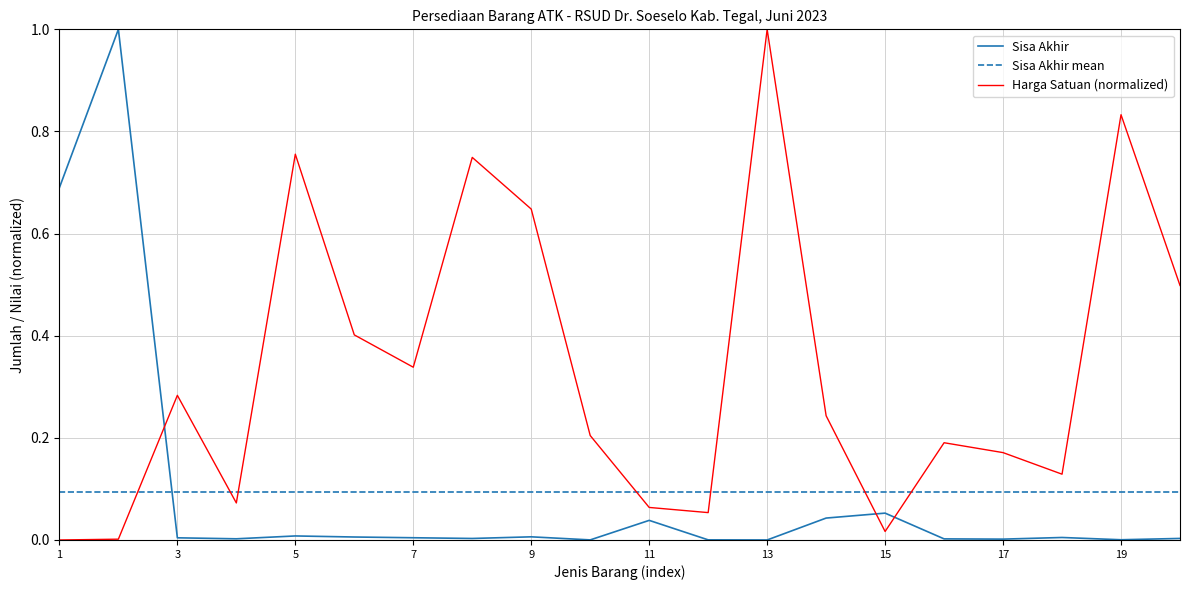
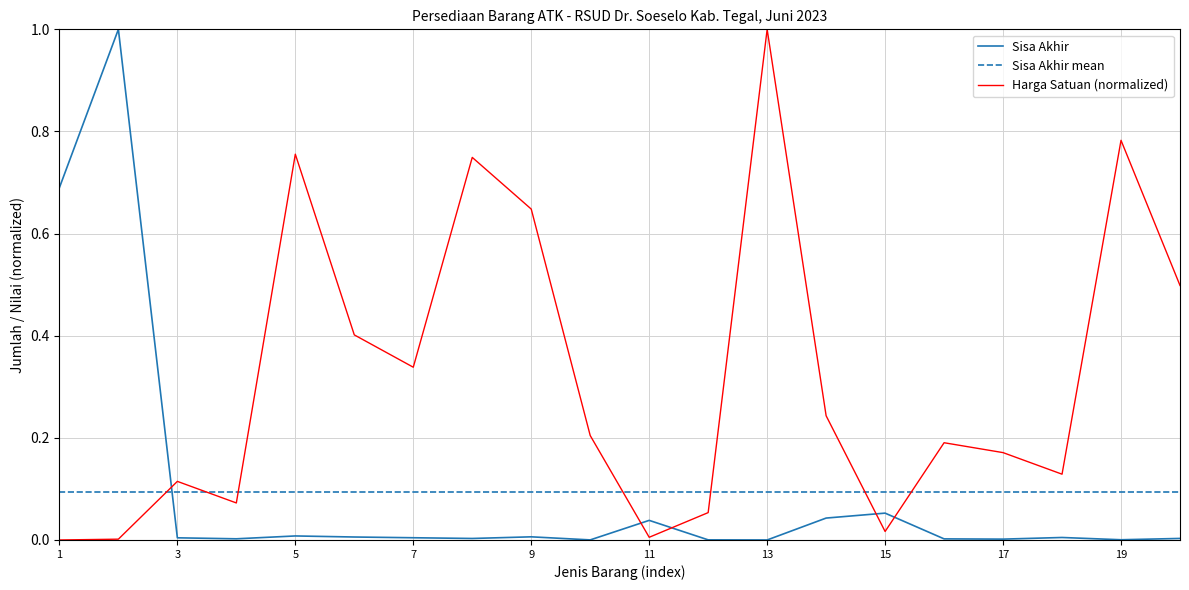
Harga Satuan (normalized), 3: 0.28 -> 0.11
Harga Satuan (normalized), 11: 0.06 -> 0.01
Harga Satuan (normalized), 19: 0.83 -> 0.78
